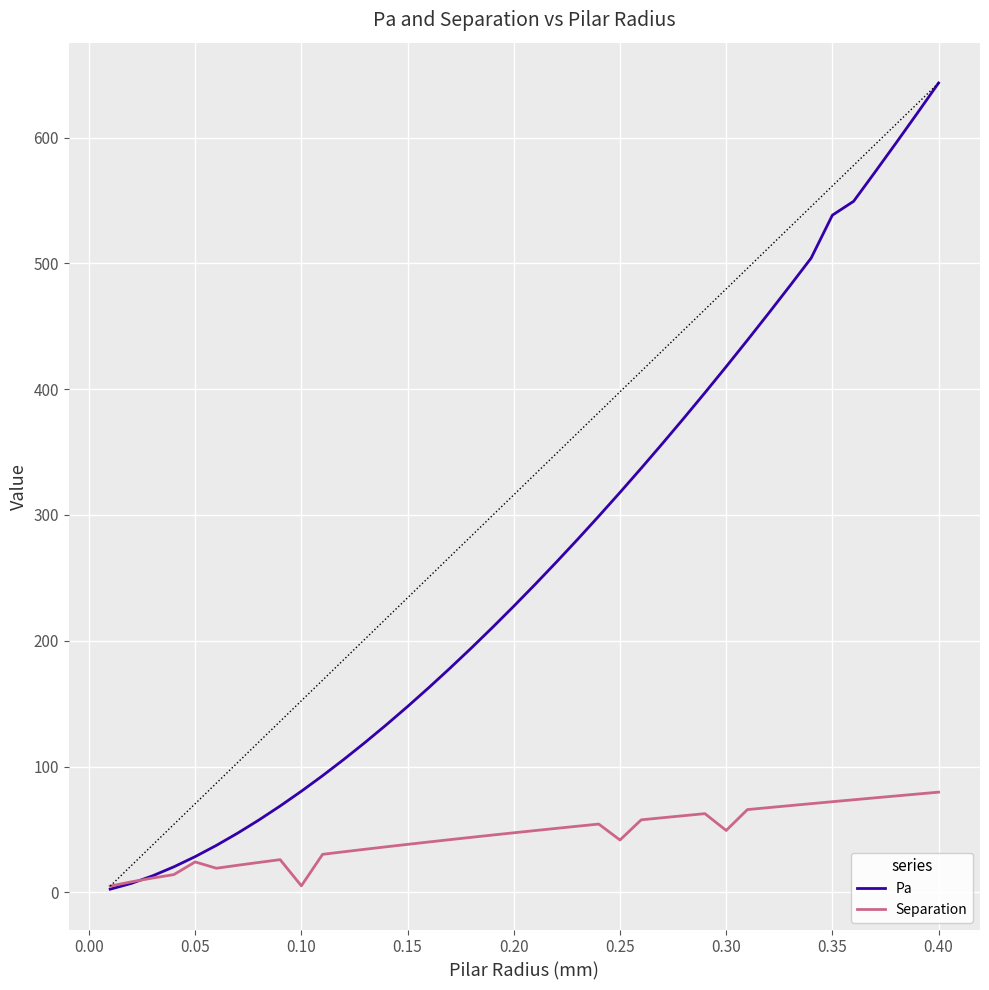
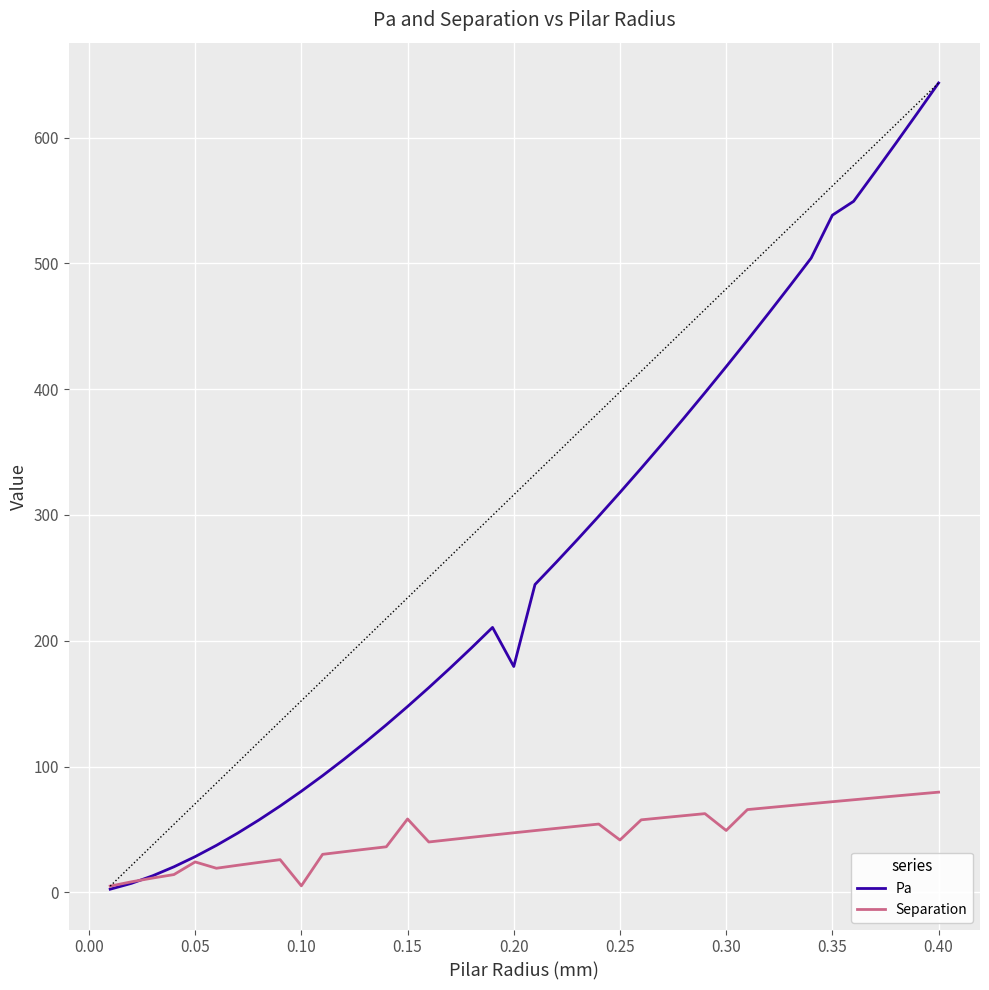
Separation, 0.15: 38 -> 58
Pa, 0.20: 227 -> 180
